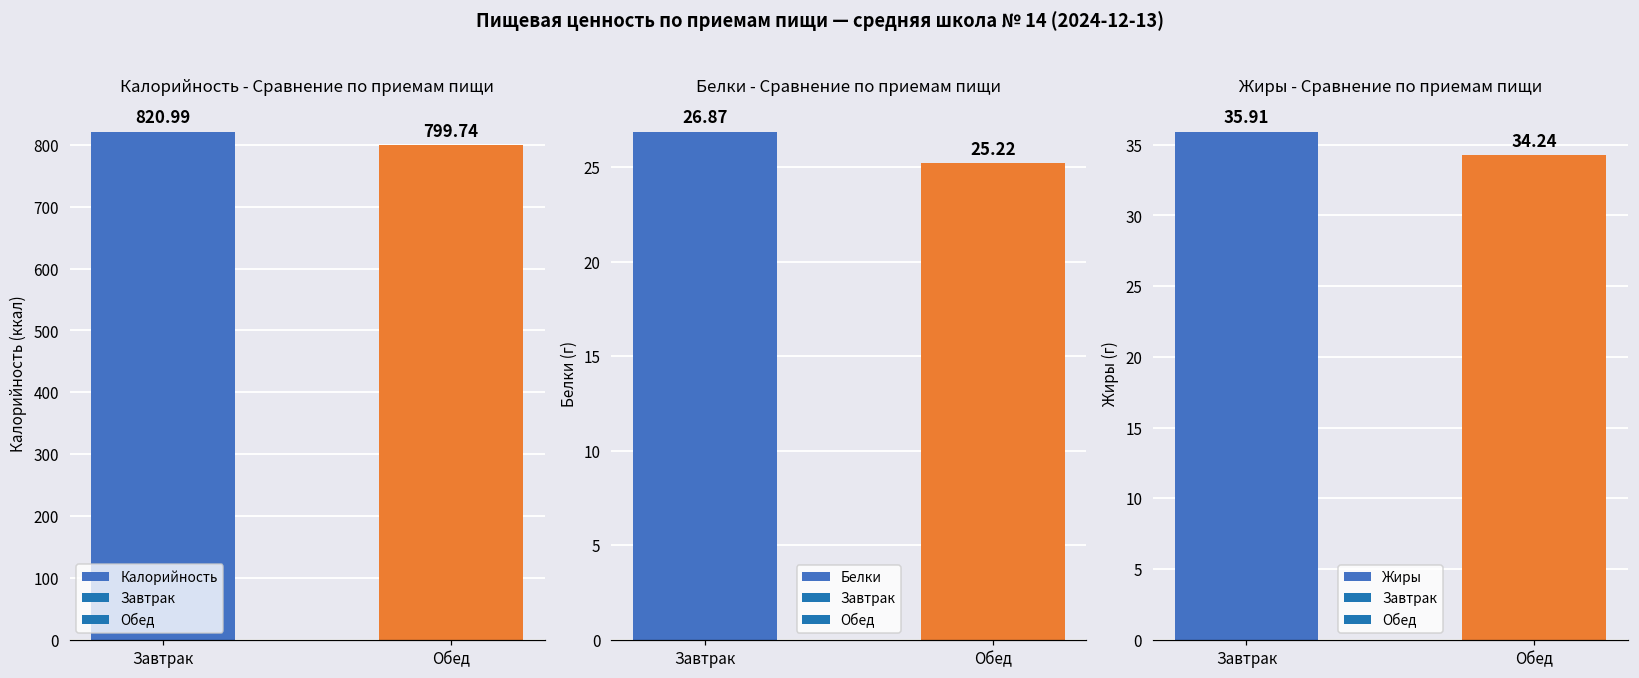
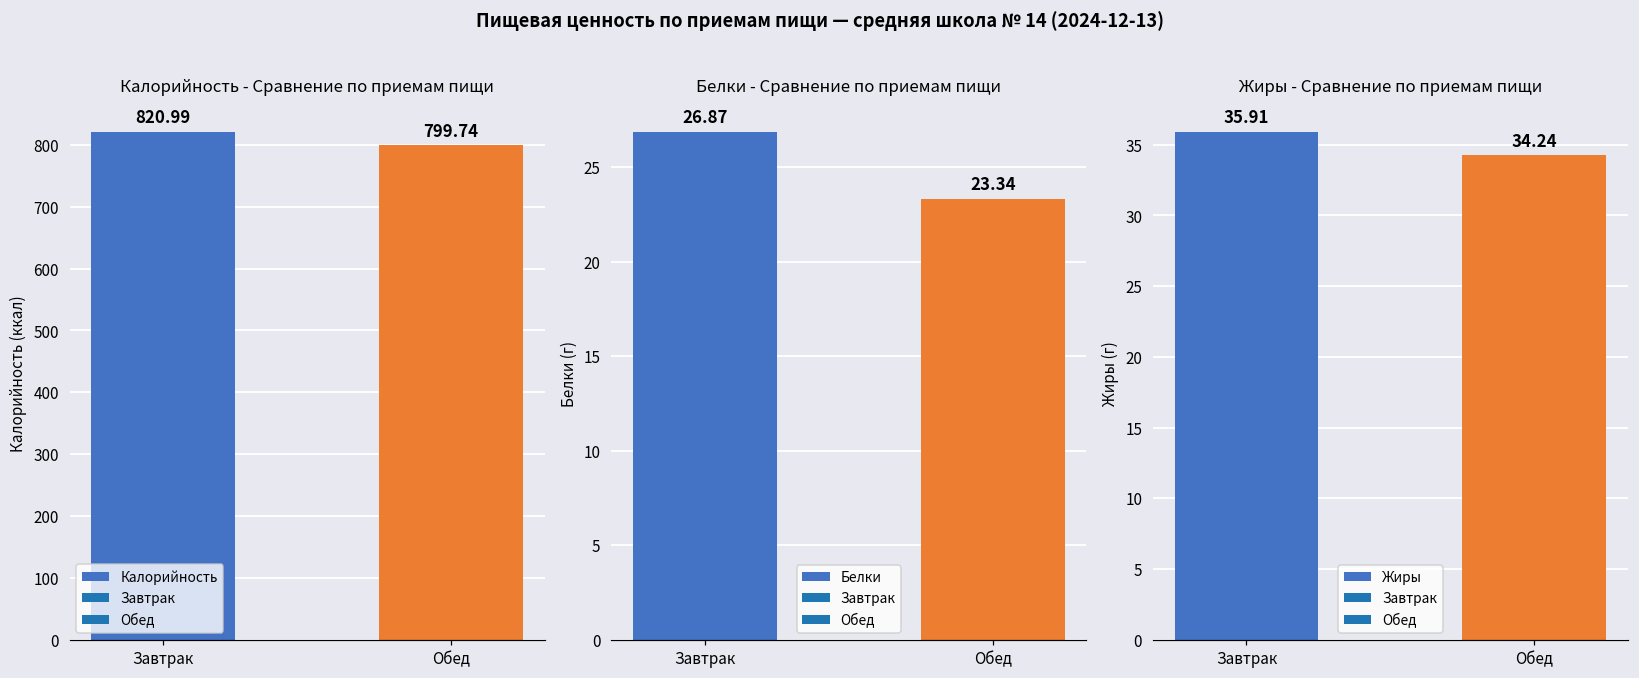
Белки - Сравнение по приемам пищи, Обед: 25.22 -> 23.34
